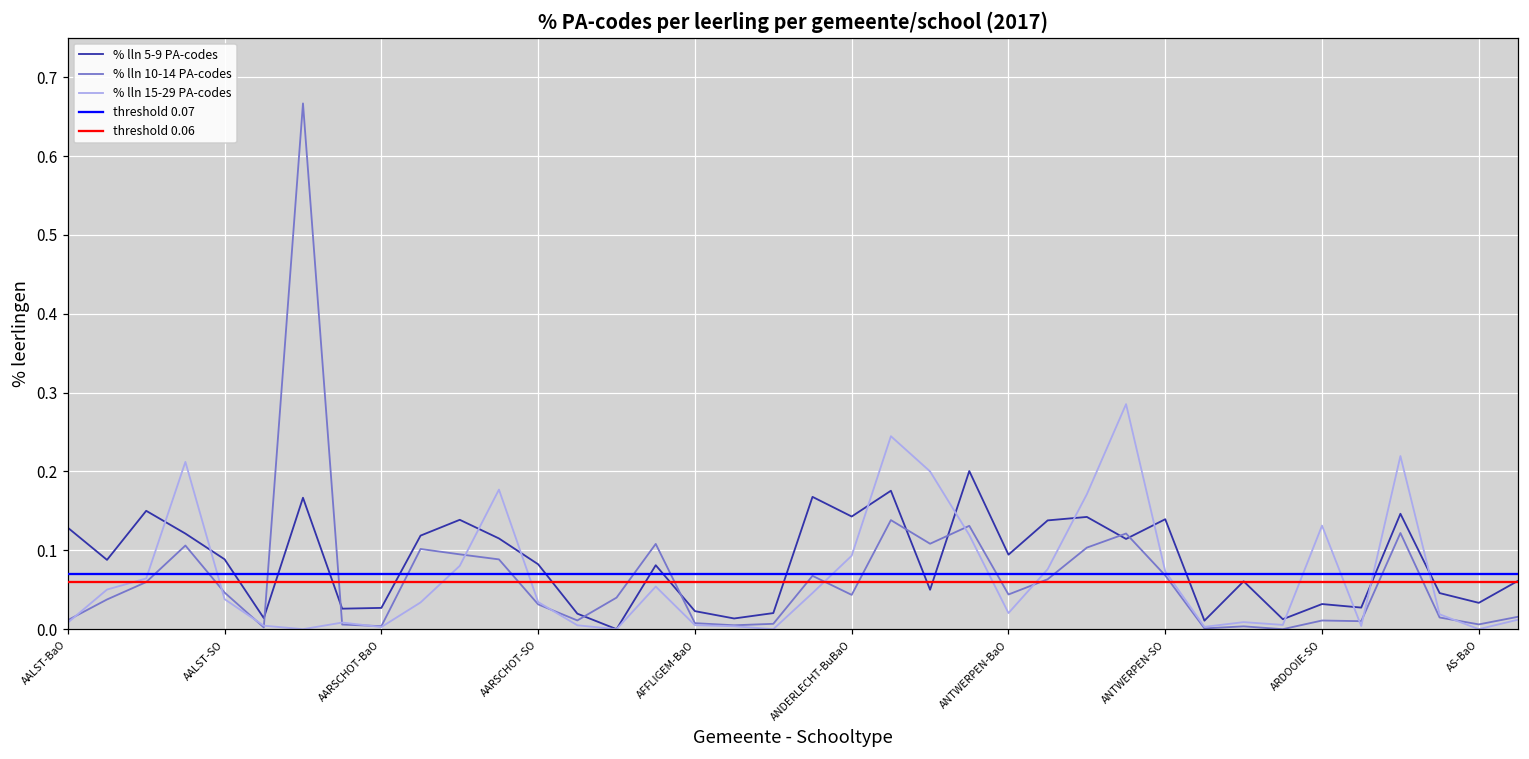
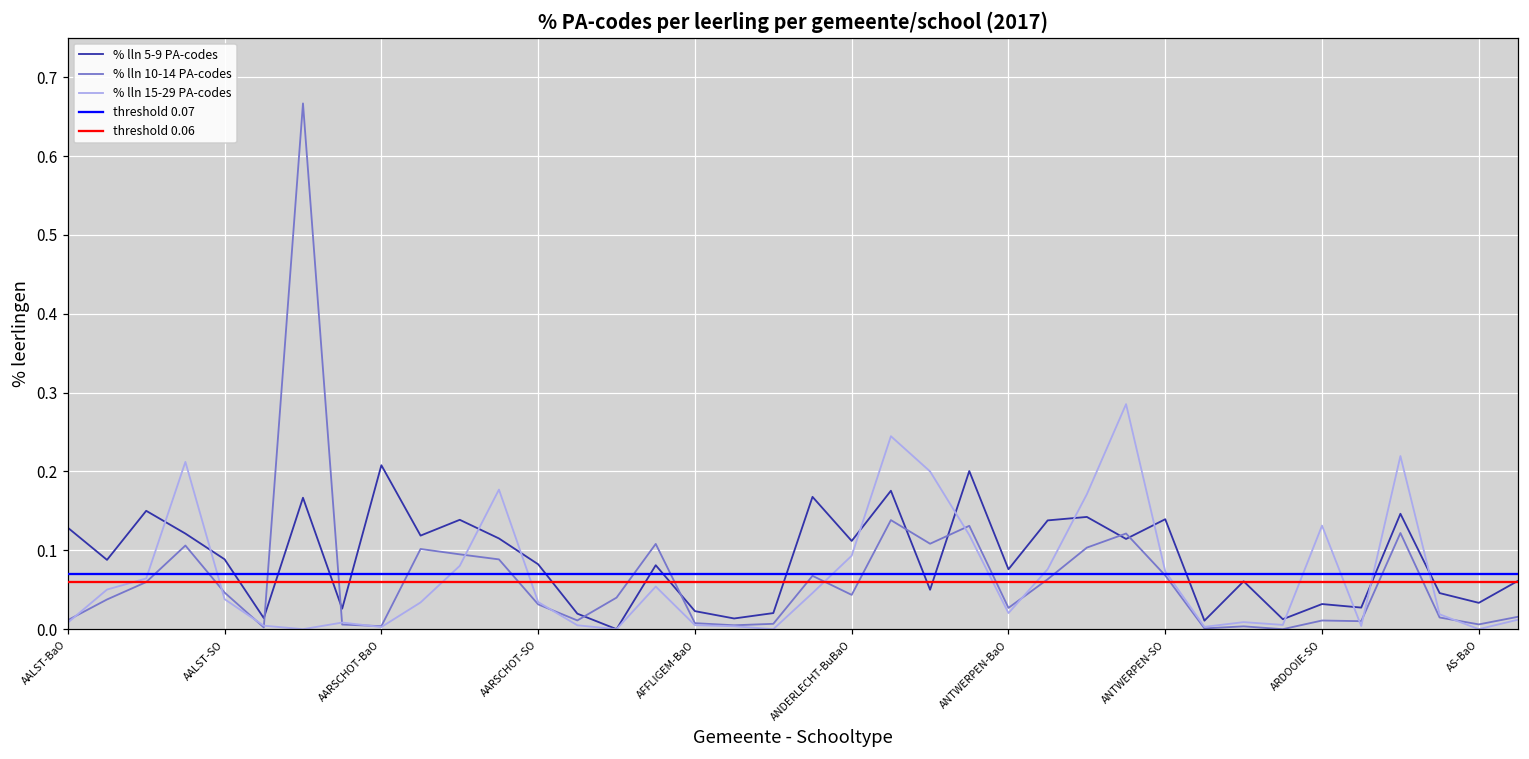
% lln 5-9 PA-codes, AARSCHOT-BaO: 0.03 -> 0.21
% lln 5-9 PA-codes, ANDERLECHT-BuBaO: 0.14 -> 0.11
% lln 5-9 PA-codes, ANTWERPEN-BaO: 0.09 -> 0.08
% lln 10-14 PA-codes, ANTWERPEN-BaO: 0.04 -> 0.03
